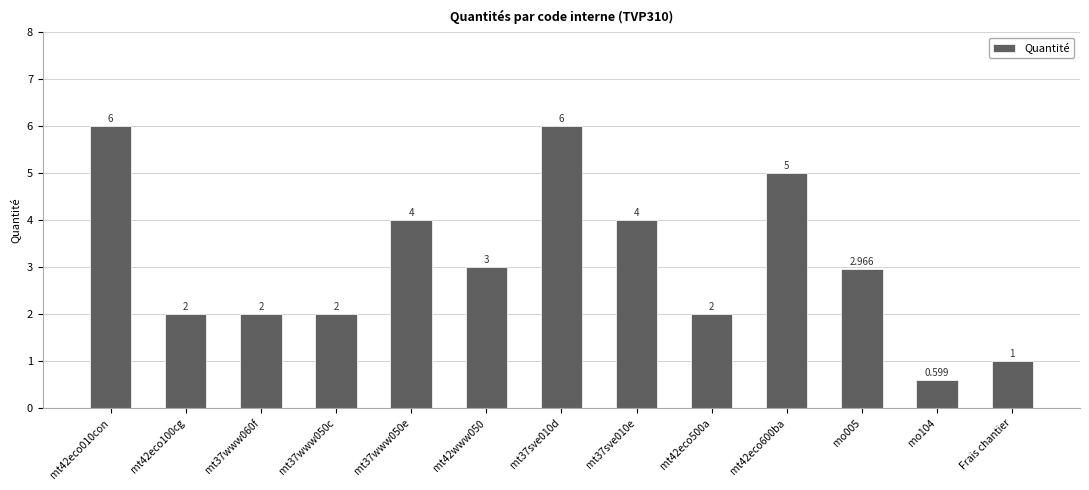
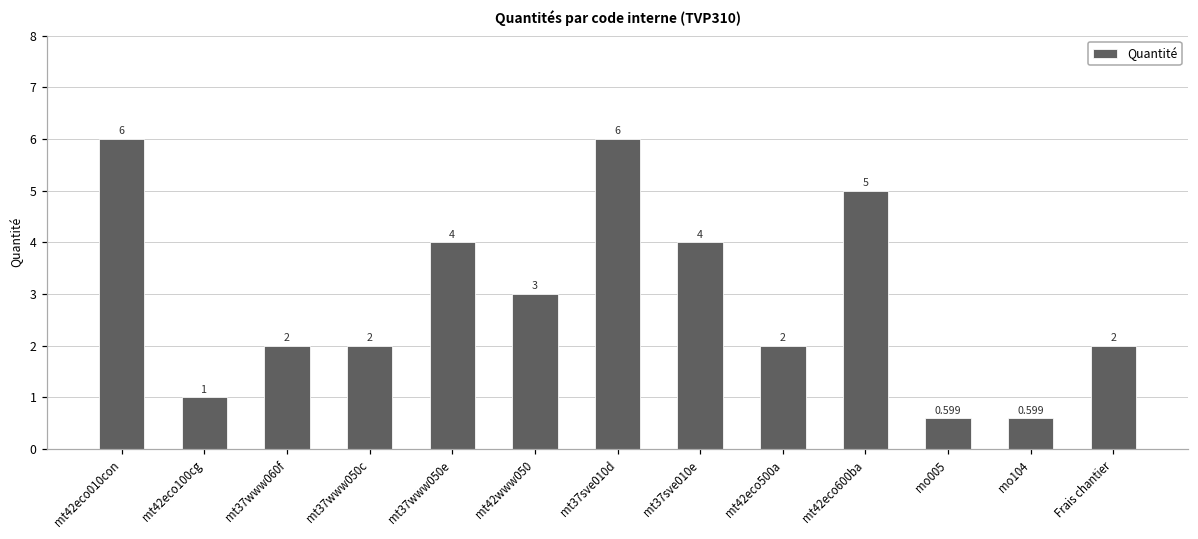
mt42eco100cg: 2 -> 1
mo005: 2.966 -> 0.599
Frais chantier: 1 -> 2
